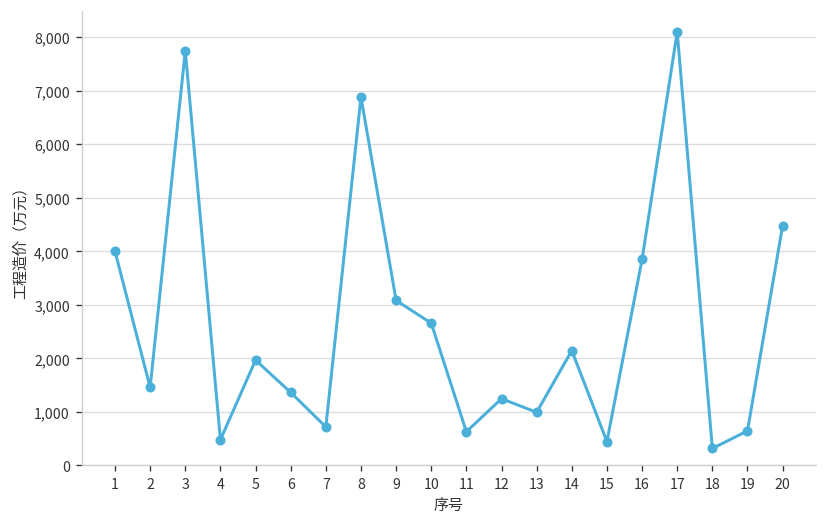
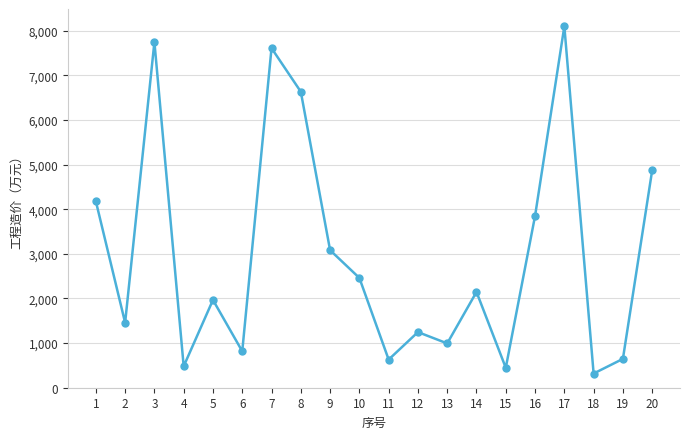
1: 4,000 -> 4,200
6: 1,400 -> 800
7: 700 -> 7,600
8: 6,900 -> 6,600
10: 2,700 -> 2,500
20: 4,500 -> 4,900
